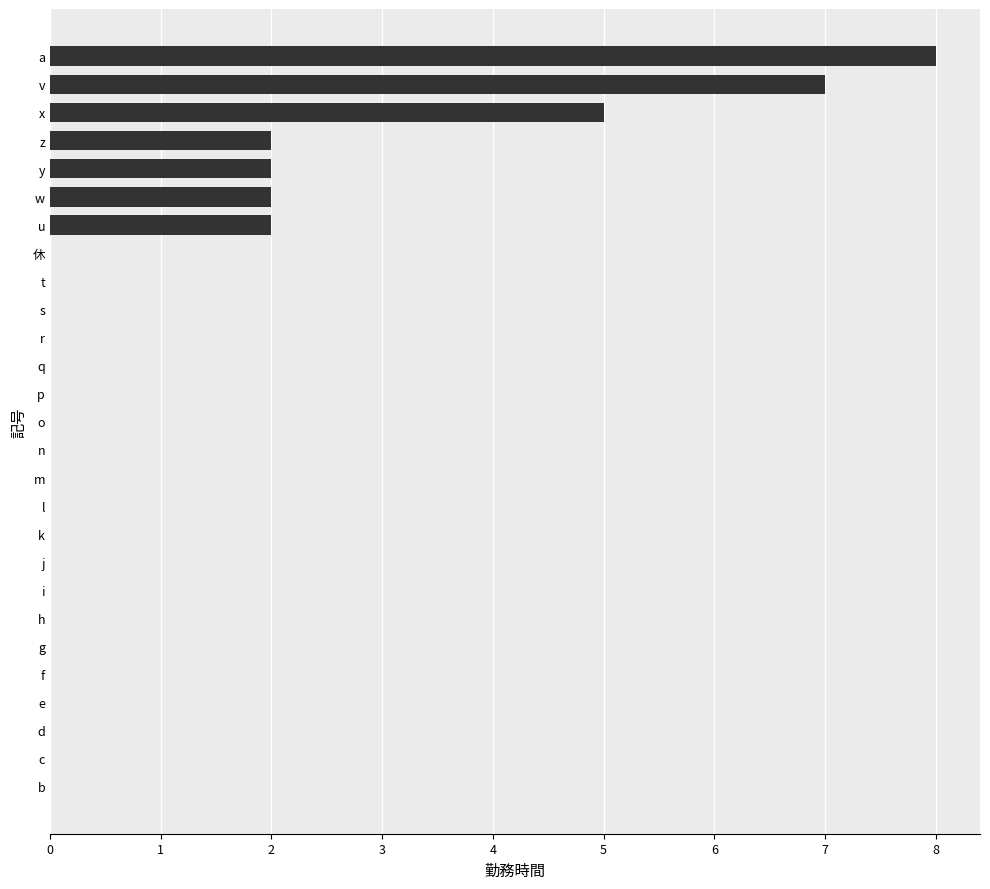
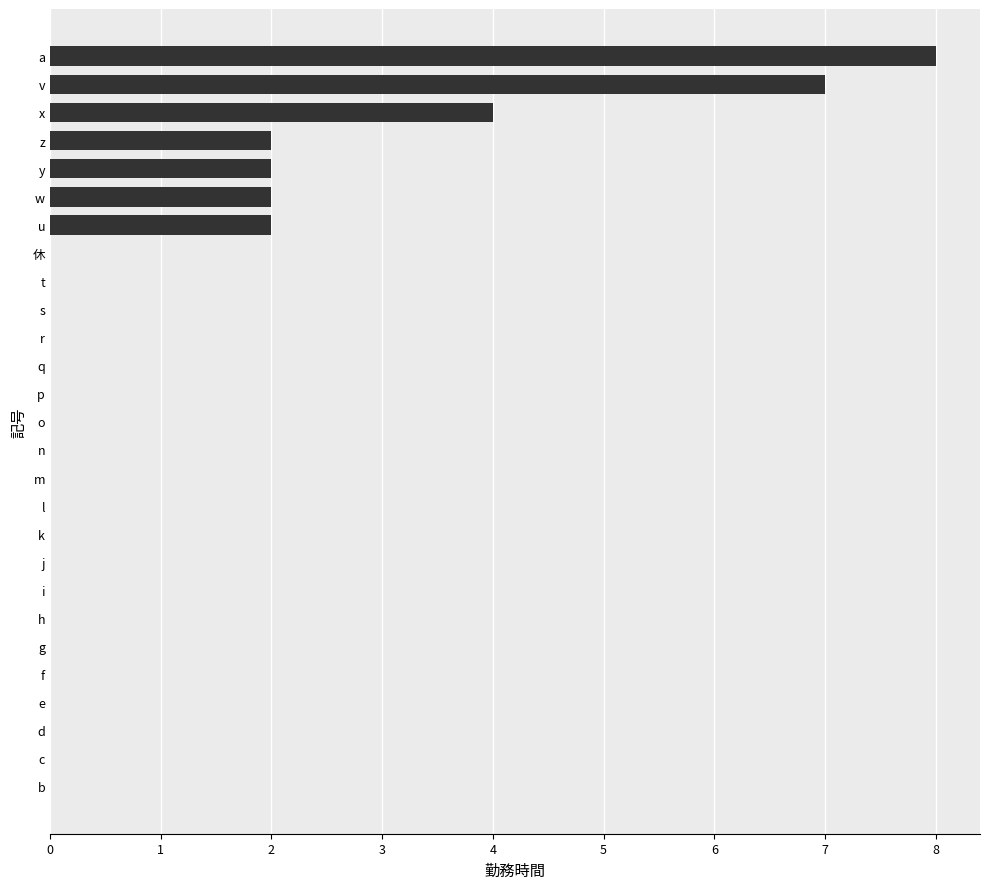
x: 5 -> 4
